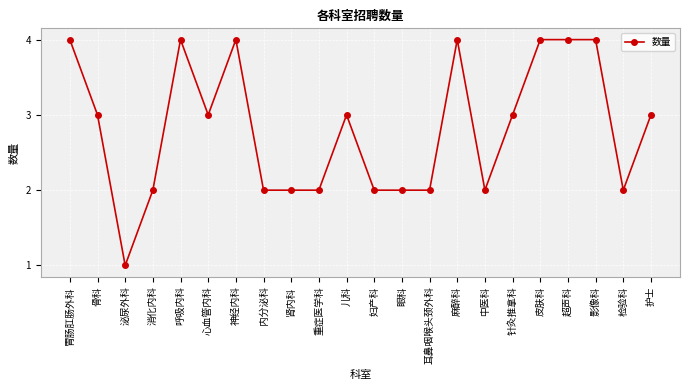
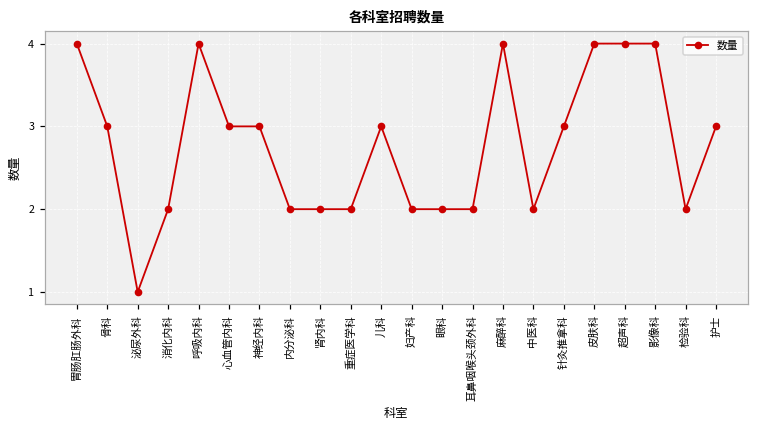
神经内科: 4 -> 3
